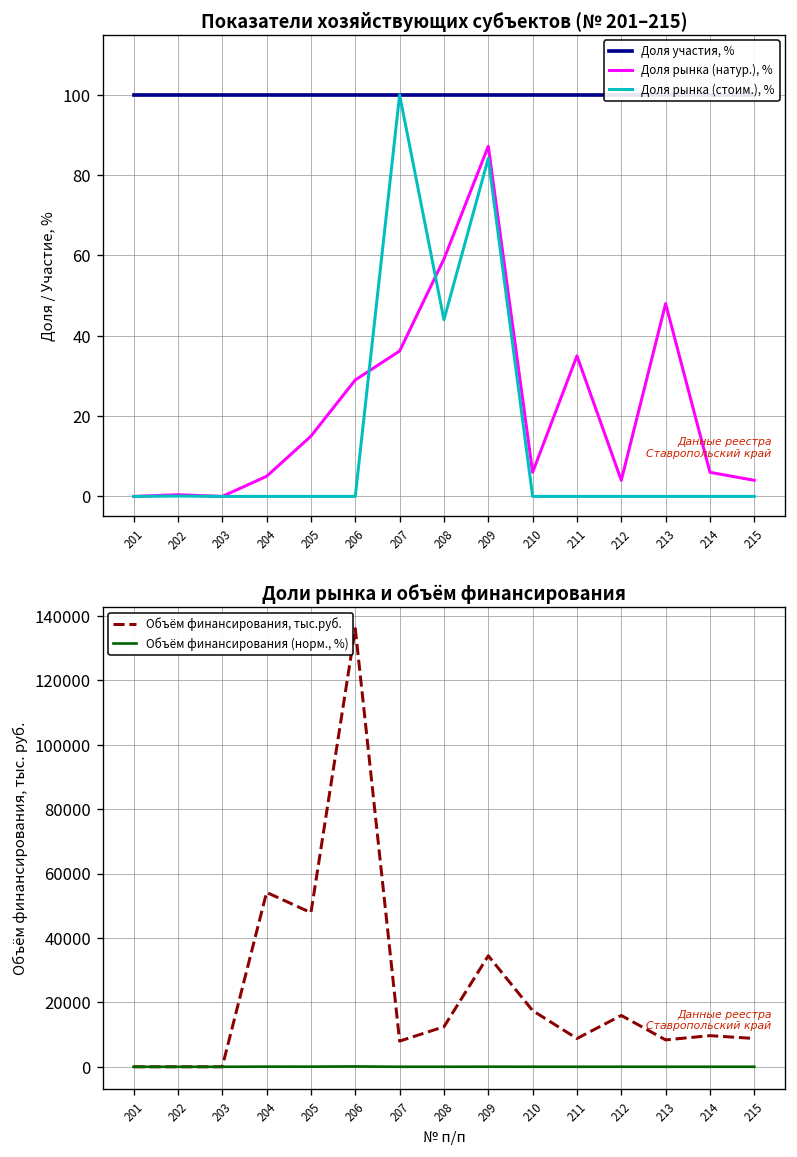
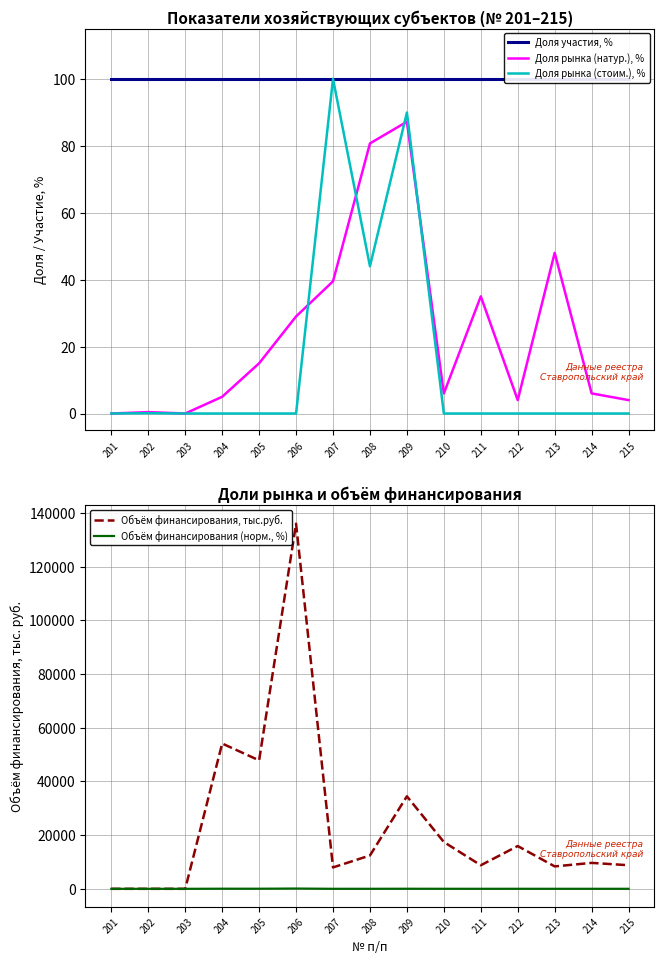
Показатели хозяйствующих субъектов (№ 201–215), Доля рынка (натур.), %, 207: 36 -> 40
Показатели хозяйствующих субъектов (№ 201–215), Доля рынка (натур.), %, 208: 59 -> 81
Показатели хозяйствующих субъектов (№ 201–215), Доля рынка (стоим.), %, 209: 84 -> 90
